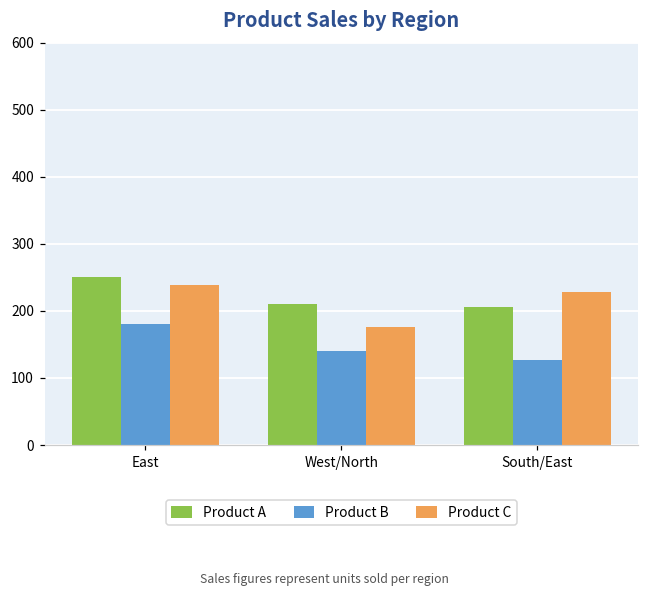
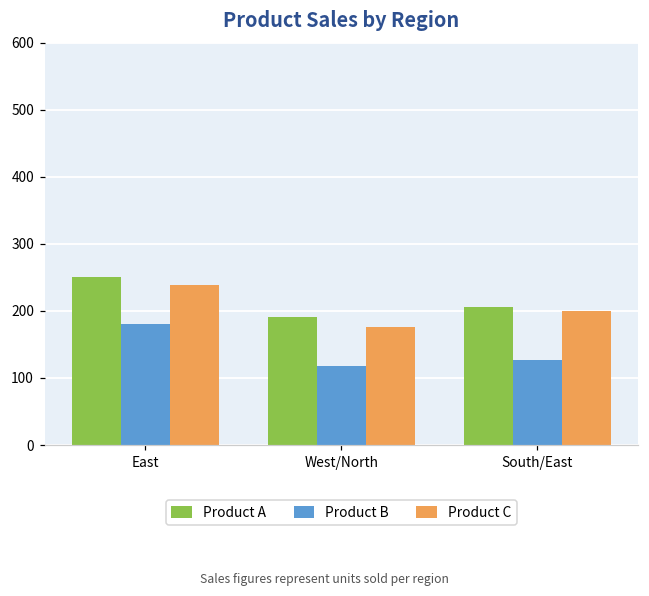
Product A, West/North: 210 -> 190
Product B, West/North: 140 -> 120
Product C, South/East: 230 -> 200
